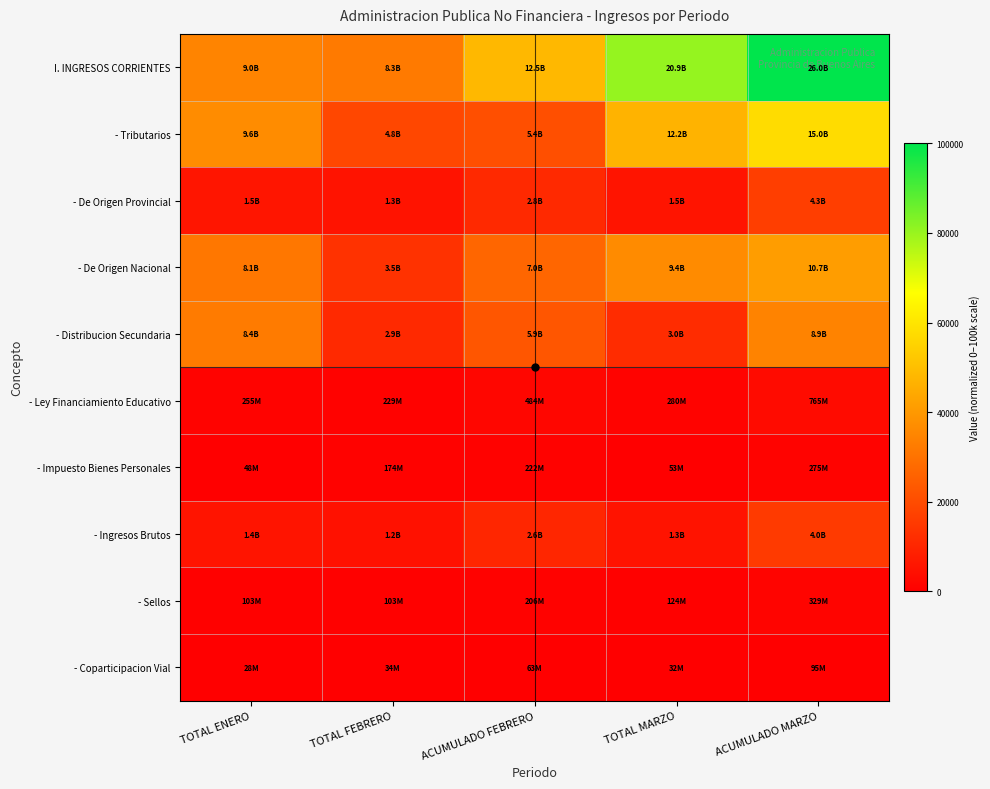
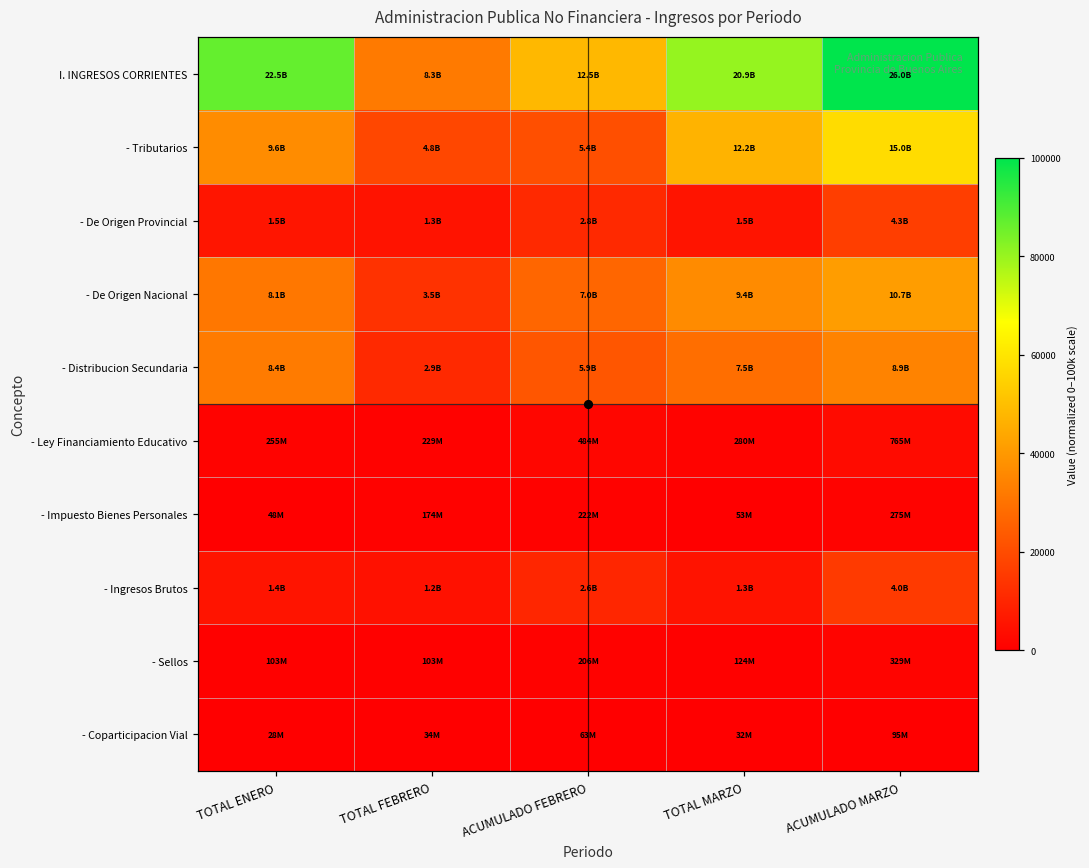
I. INGRESOS CORRIENTES, TOTAL ENERO: 9.0B -> 22.5B
- Distribucion Secundaria, TOTAL MARZO: 3.0B -> 7.5B
